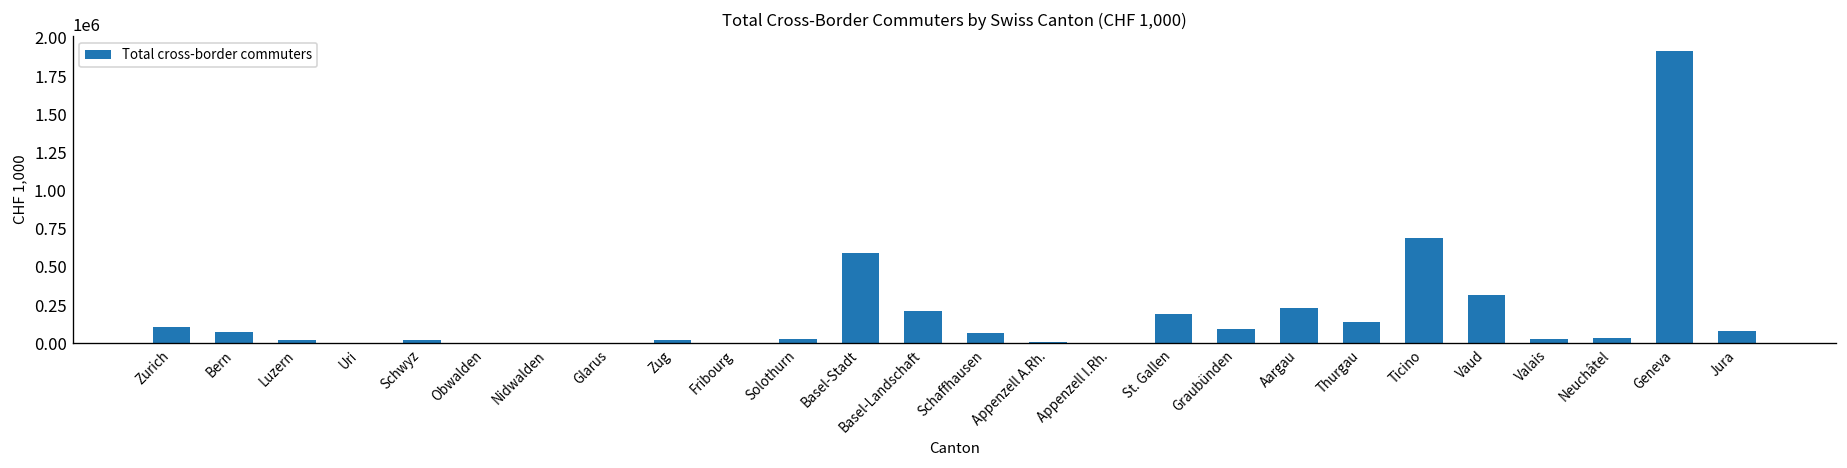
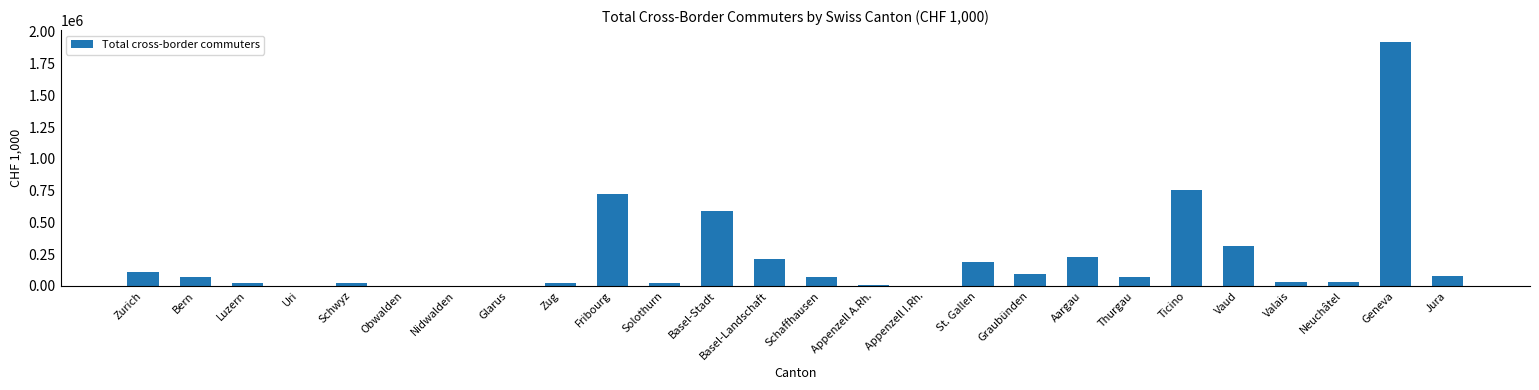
Fribourg: 0 -> 720000
Thurgau: 140000 -> 70000
Ticino: 690000 -> 760000
